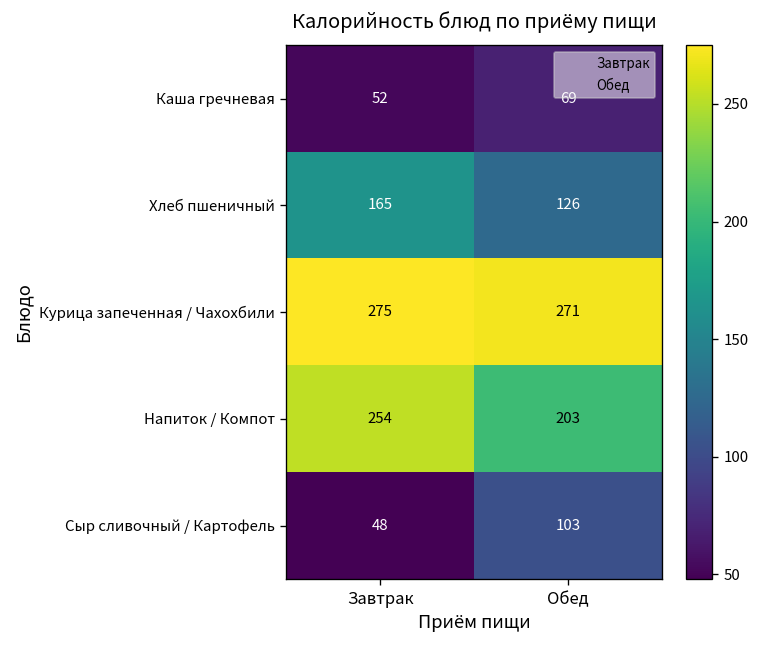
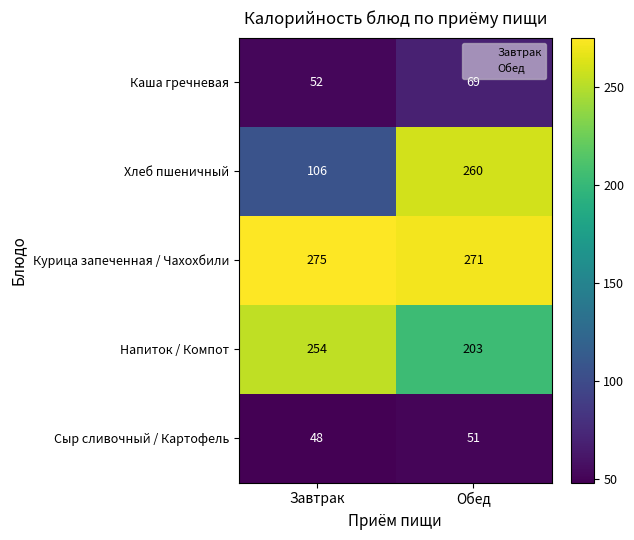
Хлеб пшеничный, Завтрак: 165 -> 106
Хлеб пшеничный, Обед: 126 -> 260
Сыр сливочный / Картофель, Обед: 103 -> 51
